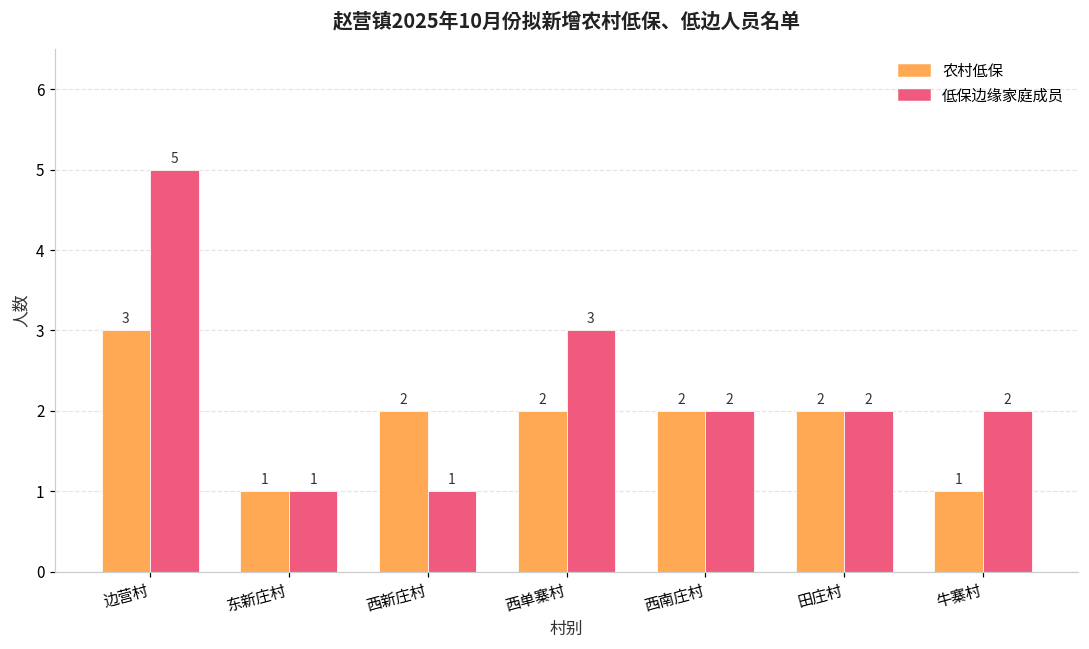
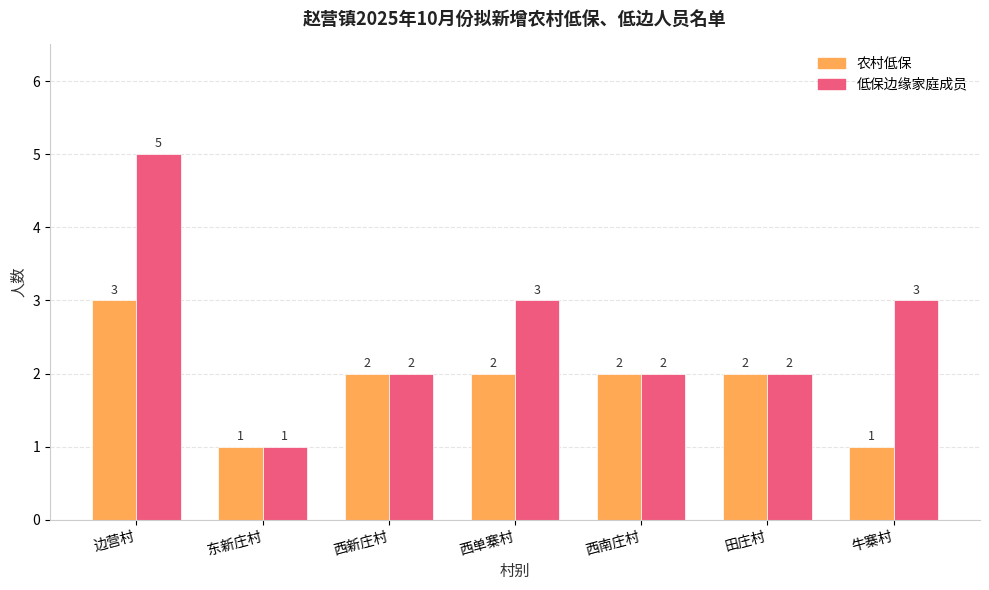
低保边缘家庭成员, 西新庄村: 1 -> 2
低保边缘家庭成员, 牛寨村: 2 -> 3
